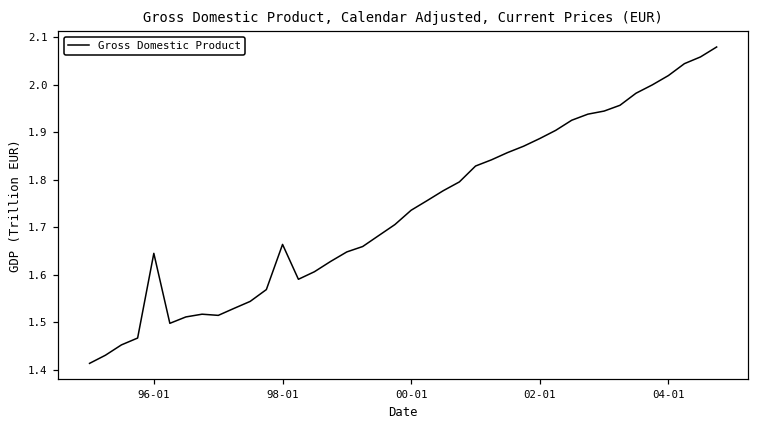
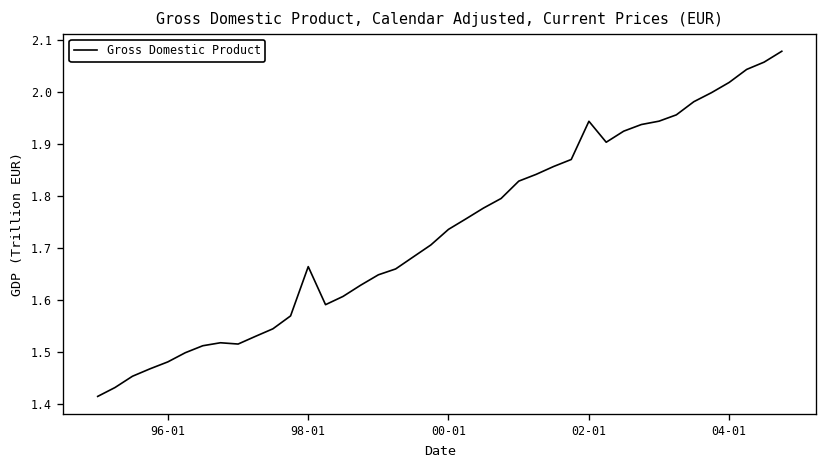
96-01: 1.65 -> 1.48
02-01: 1.89 -> 1.94
